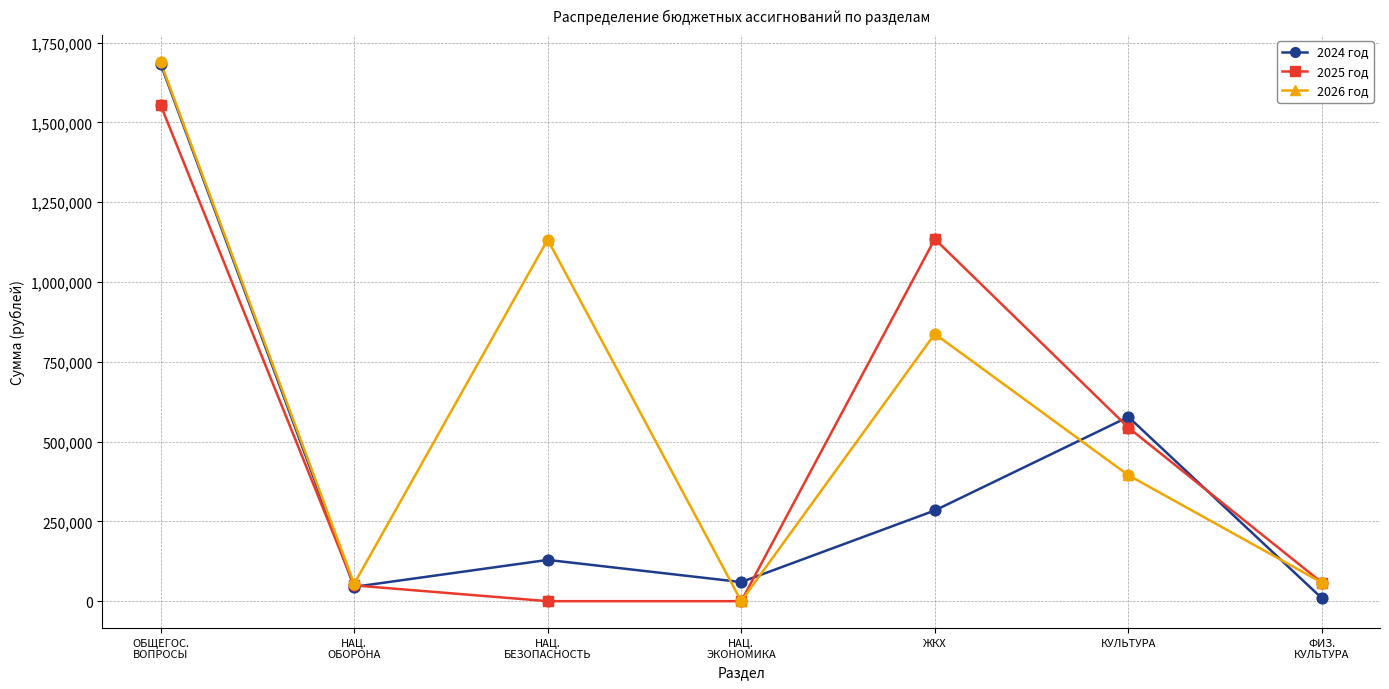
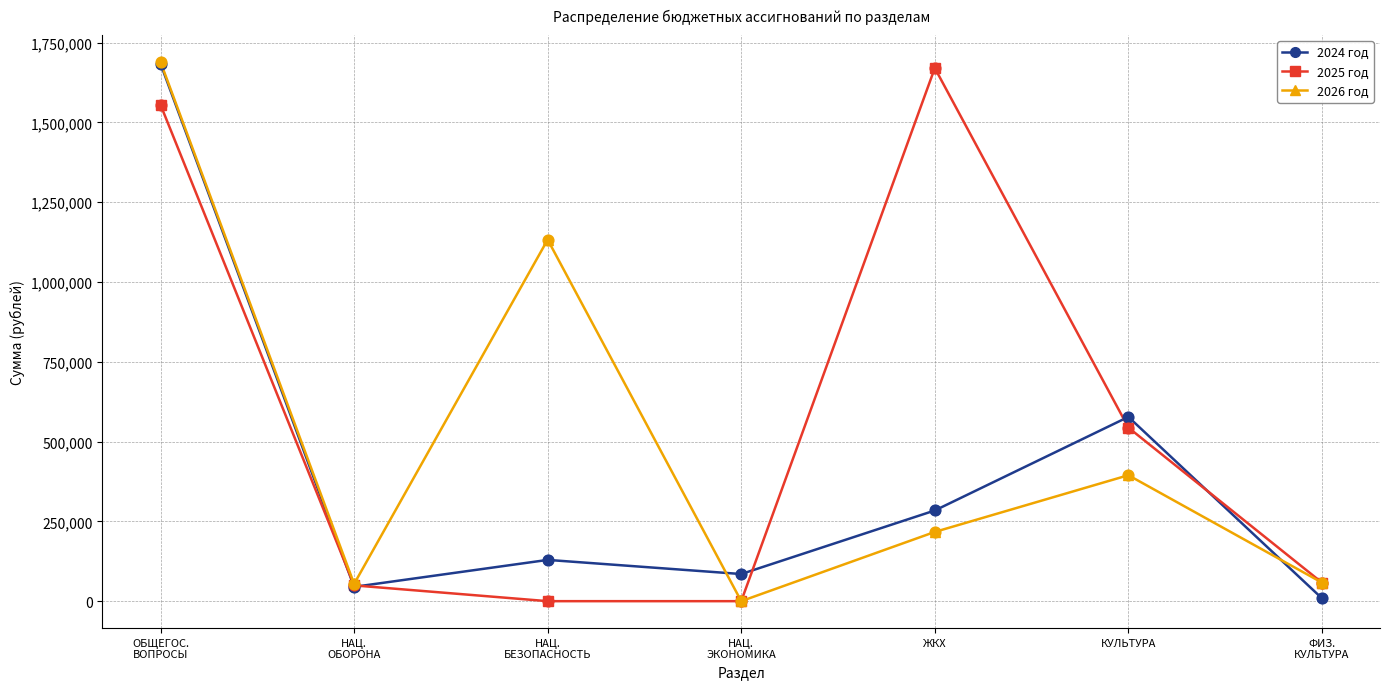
2024 год, НАЦ. ЭКОНОМИКА: 60,000 -> 90,000
2025 год, ЖКХ: 1,130,000 -> 1,670,000
2026 год, ЖКХ: 840,000 -> 220,000
